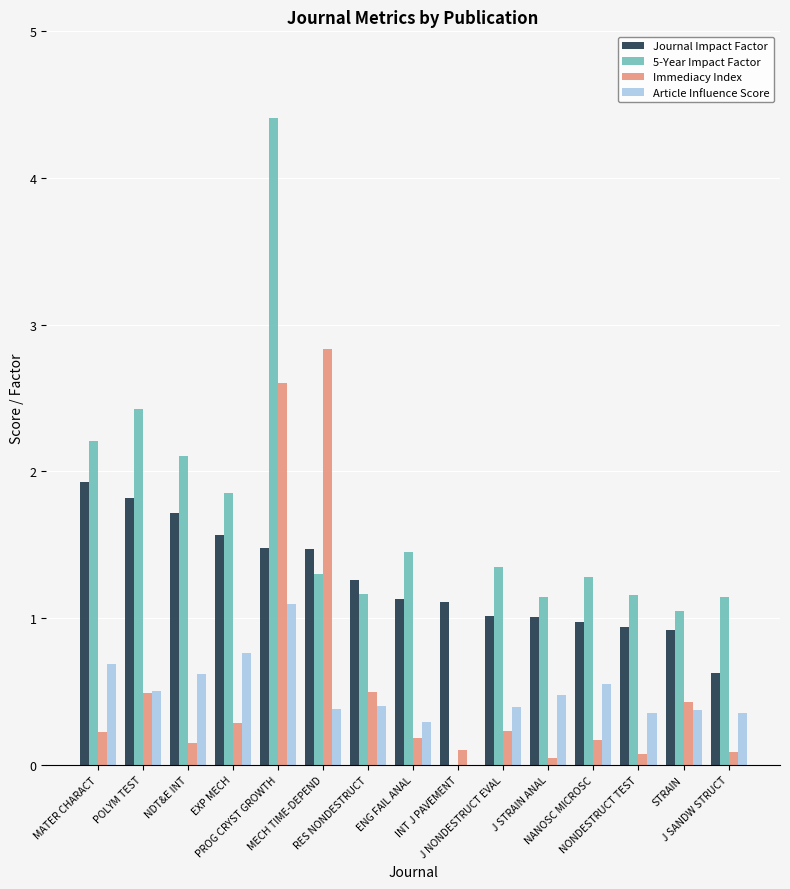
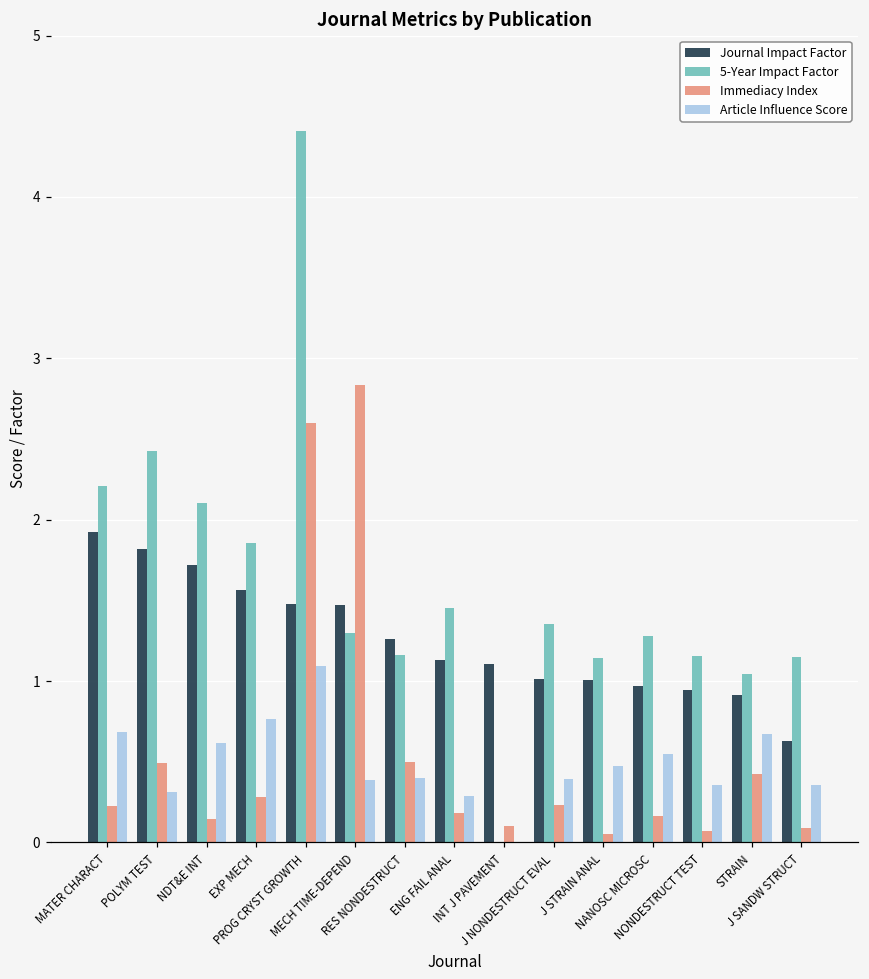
Article Influence Score, POLYM TEST: 0.50 -> 0.31
Article Influence Score, STRAIN: 0.38 -> 0.67
